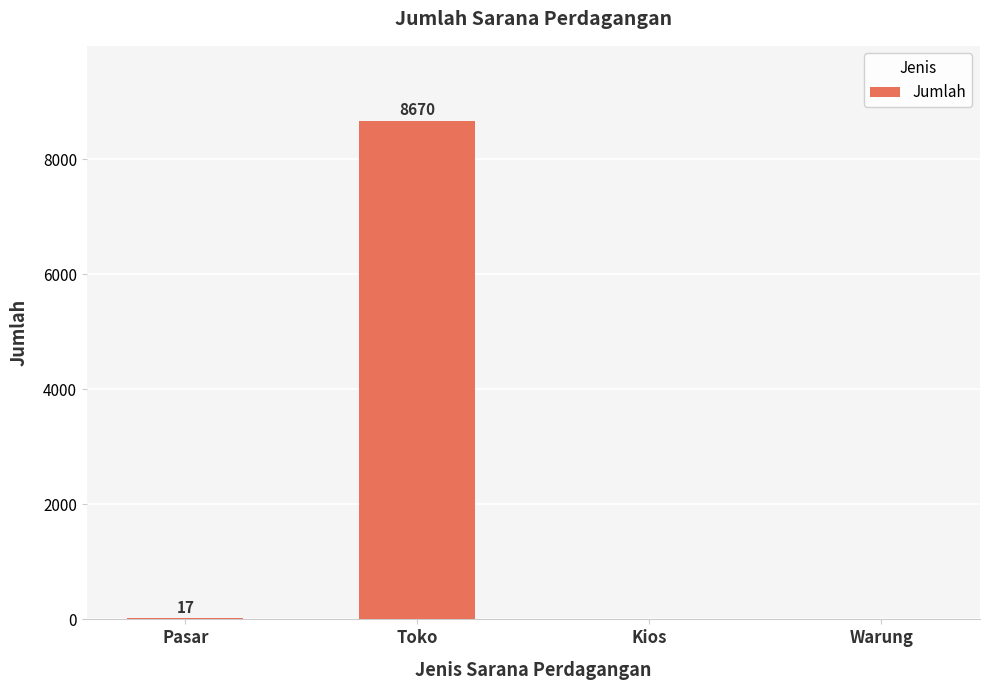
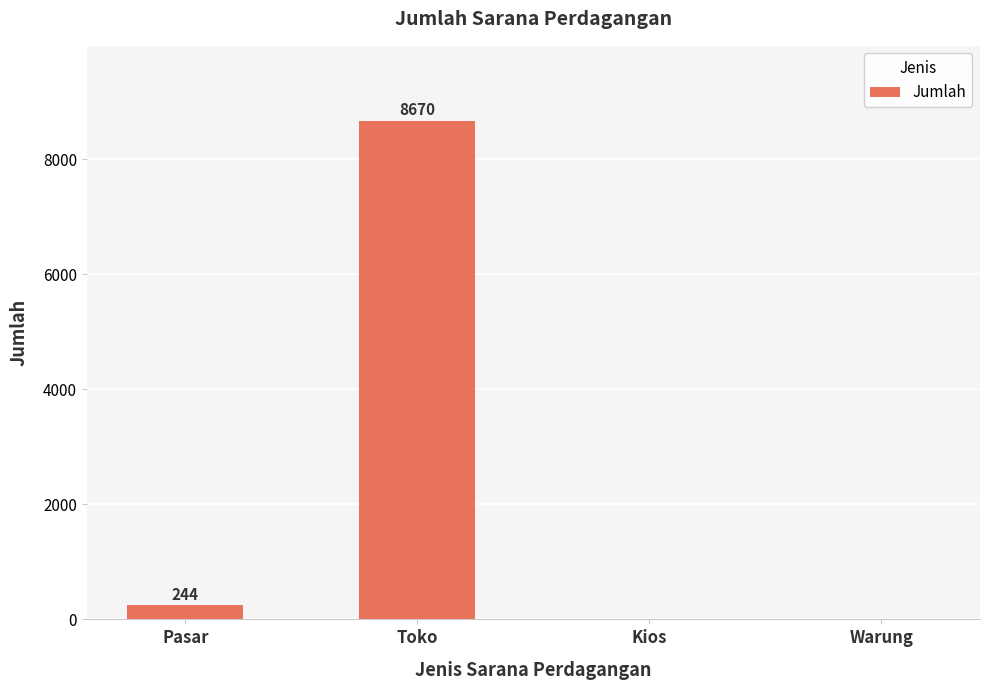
Pasar: 17 -> 244
